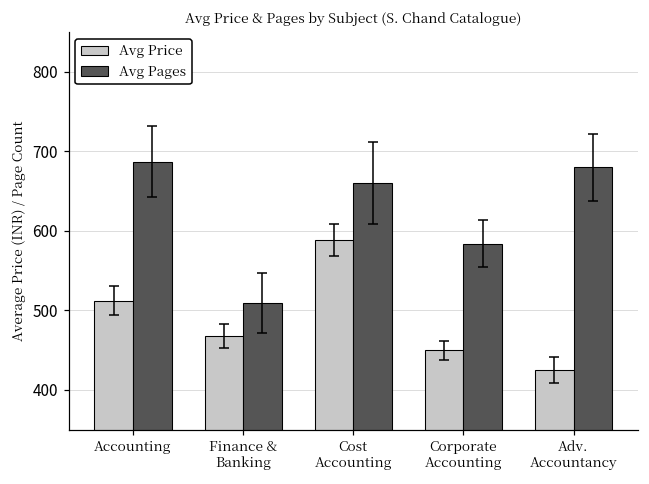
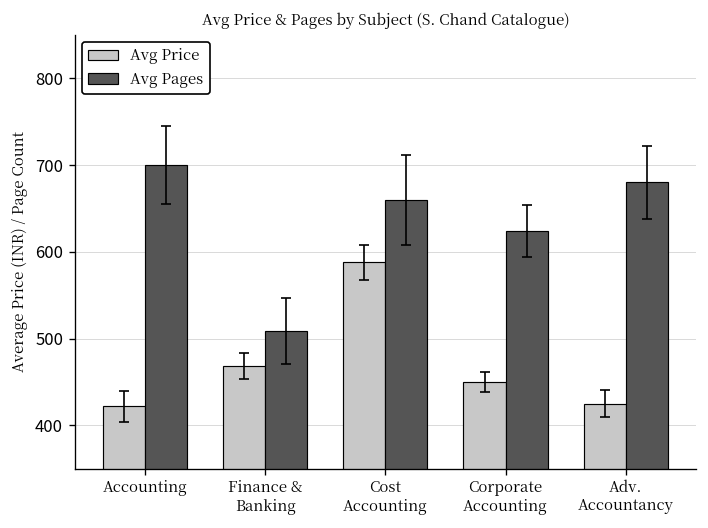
Avg Price, Accounting: 510 -> 420
Avg Pages, Accounting: 690 -> 700
Avg Pages, Corporate Accounting: 580 -> 620
